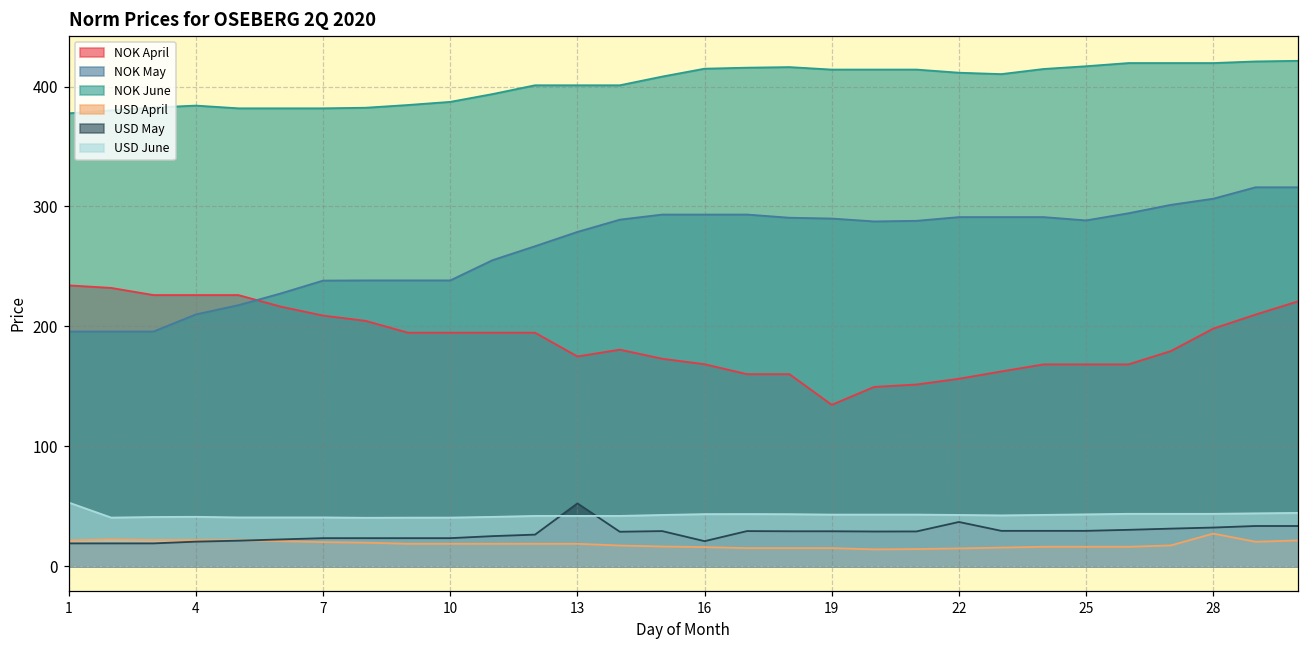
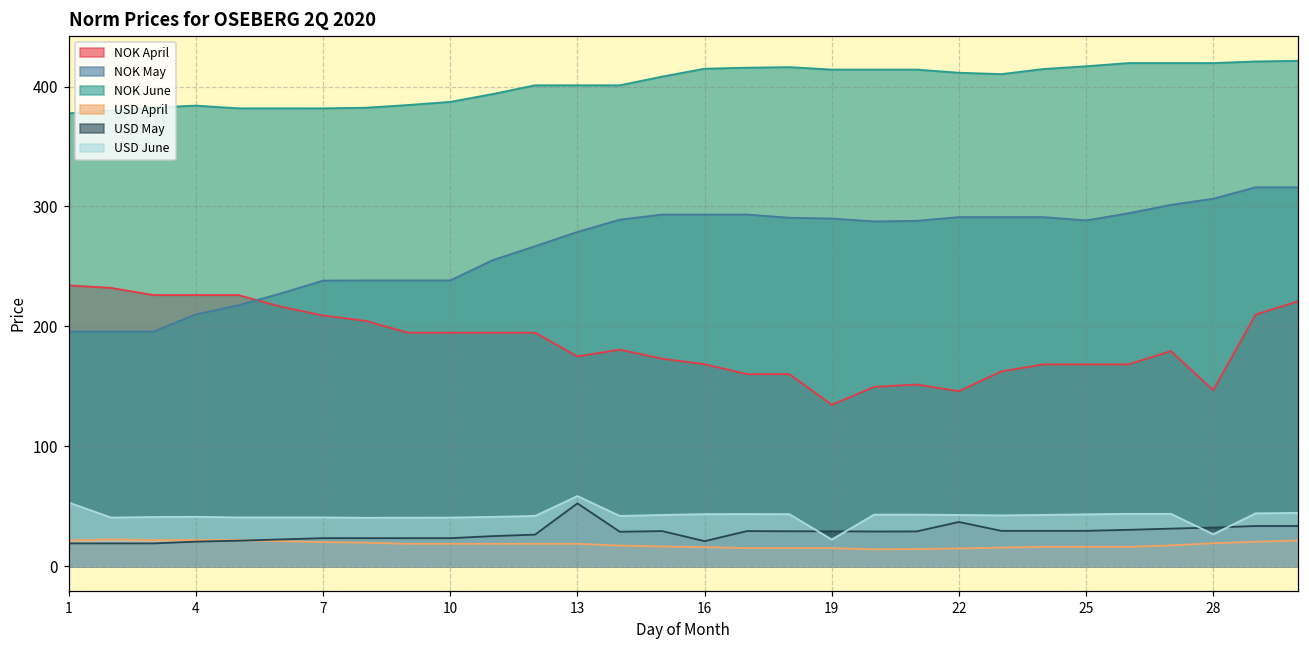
USD June, 13: 42 -> 58
USD June, 19: 43 -> 22
NOK April, 22: 156 -> 146
NOK April, 28: 198 -> 147
USD April, 28: 27 -> 19
USD June, 28: 44 -> 27
